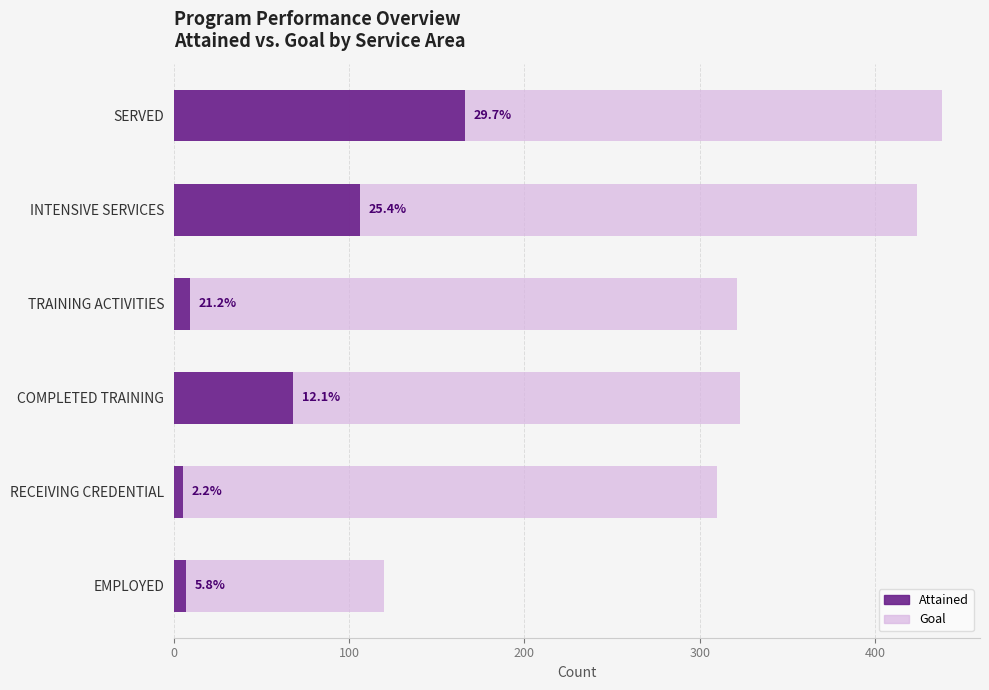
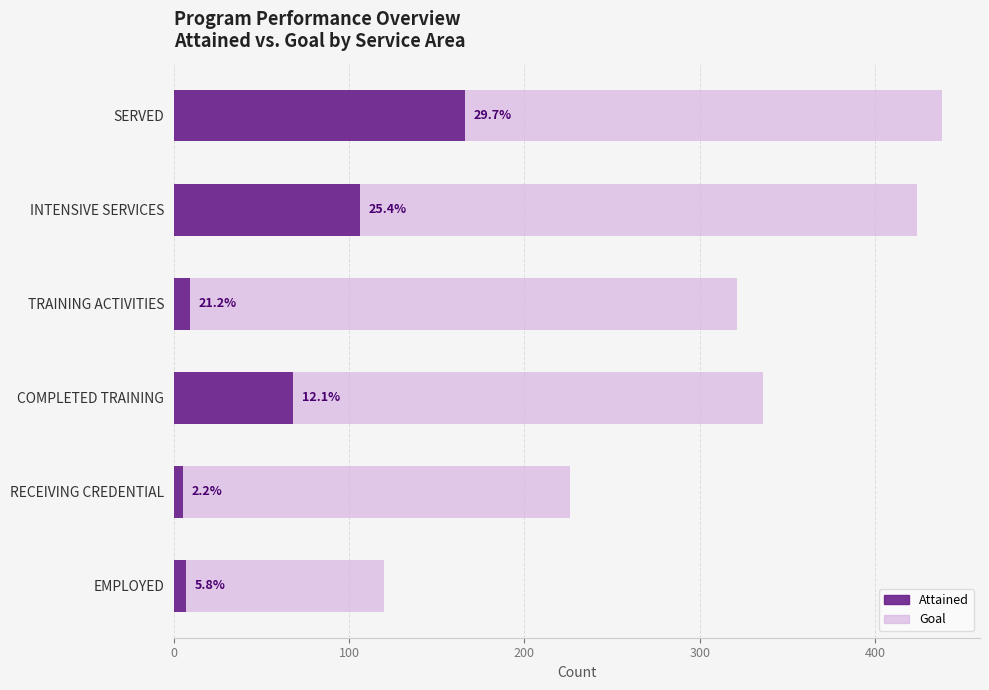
Goal, COMPLETED TRAINING: 323 -> 336
Goal, RECEIVING CREDENTIAL: 310 -> 226
